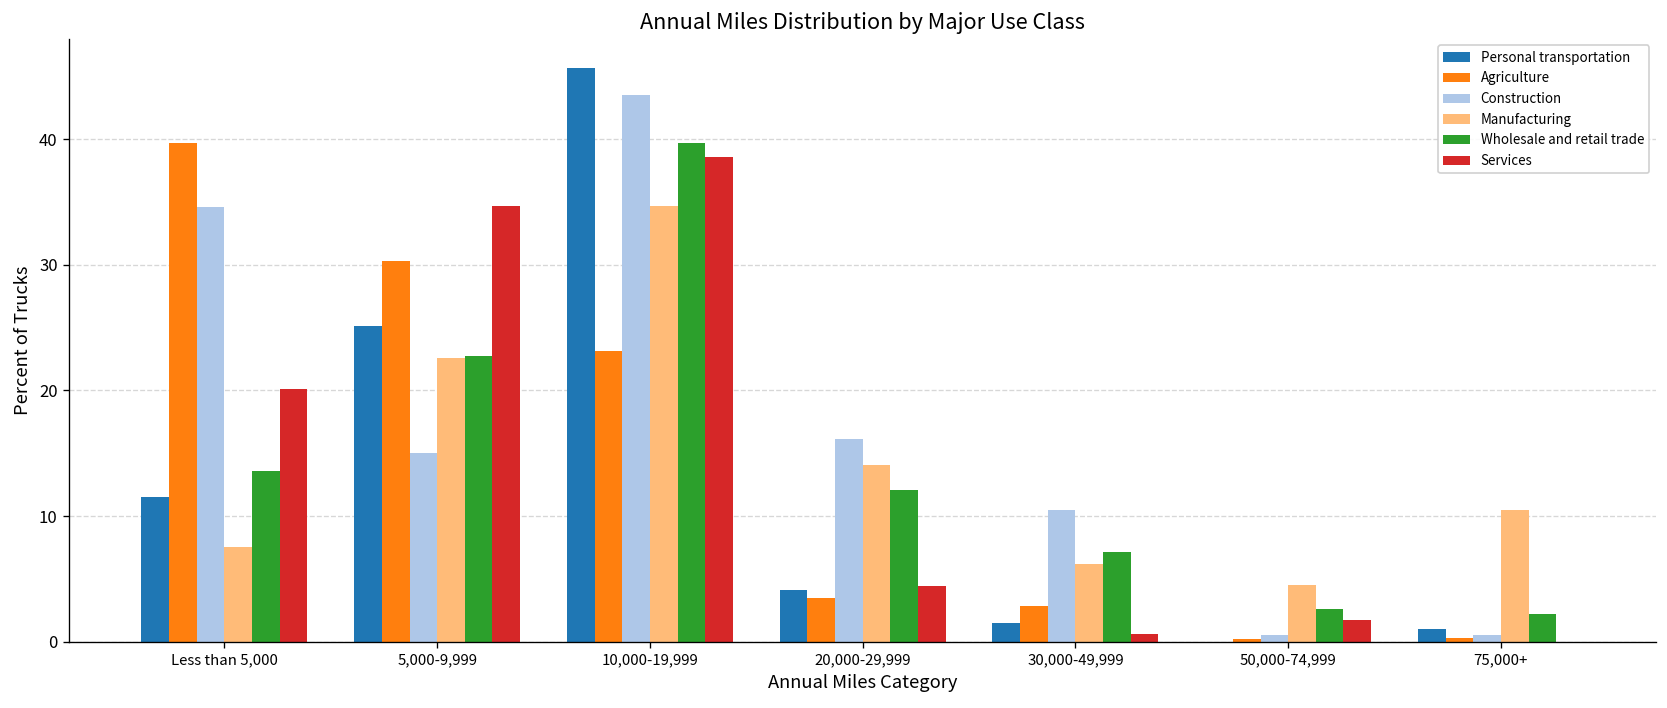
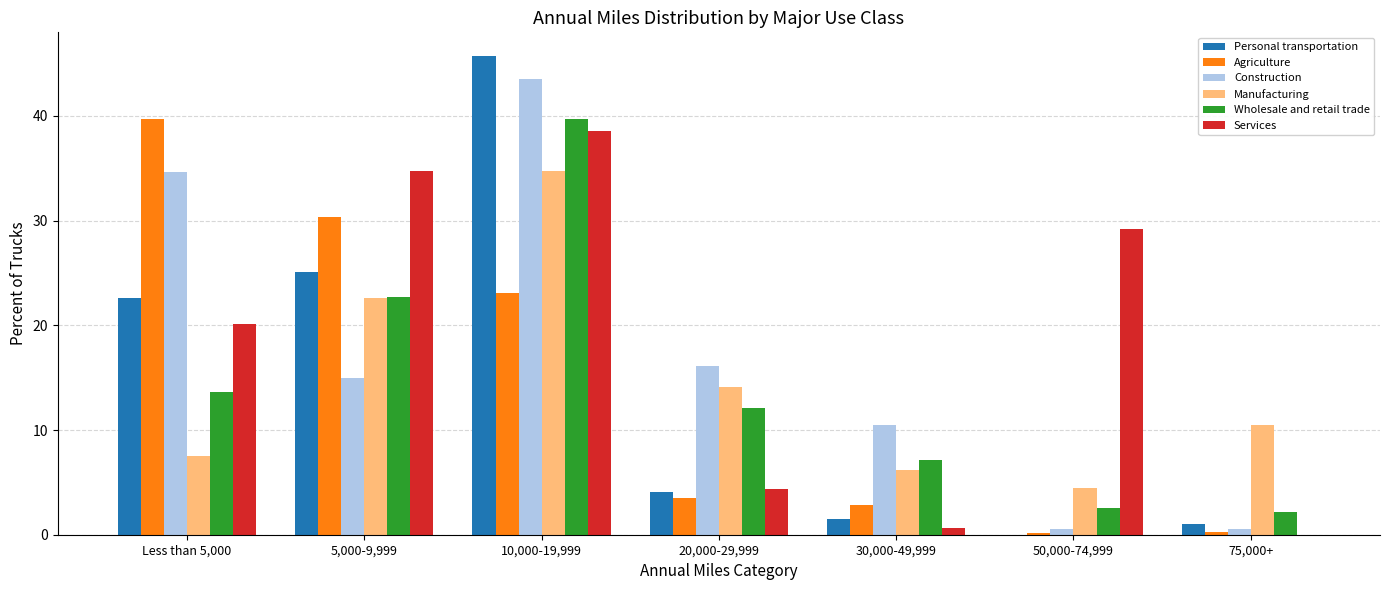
Personal transportation, Less than 5,000: 11.5 -> 22.6
Services, 50,000-74,999: 1.7 -> 29.2
